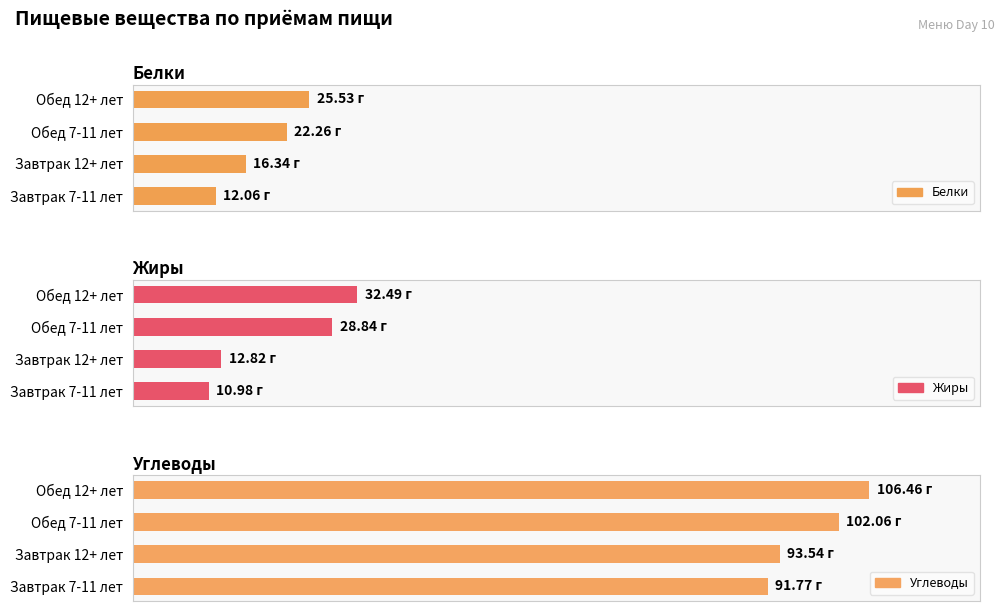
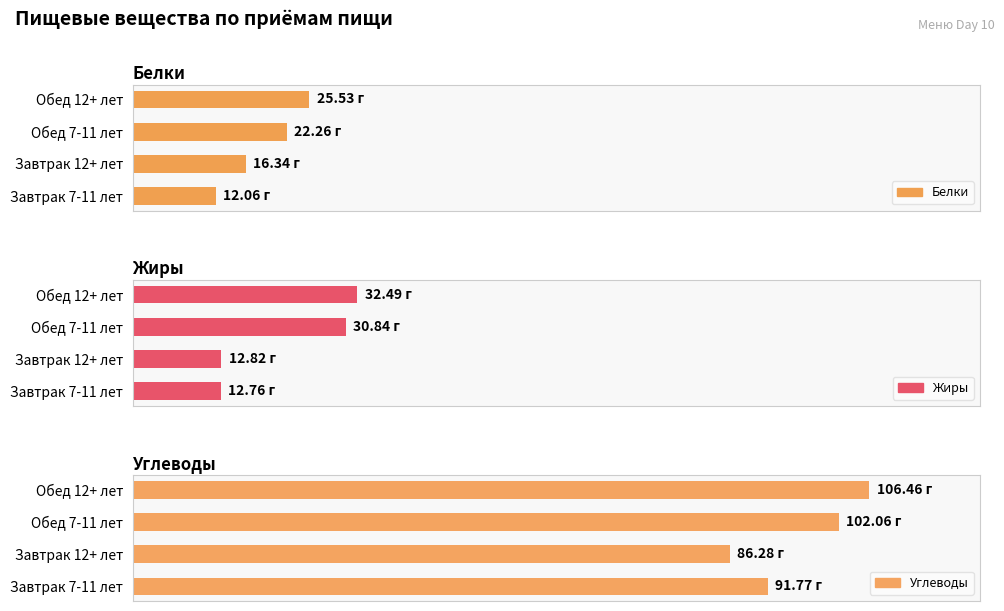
Жиры, Обед 7-11 лет: 28.84 -> 30.84
Жиры, Завтрак 7-11 лет: 10.98 -> 12.76
Углеводы, Завтрак 12+ лет: 93.54 -> 86.28
